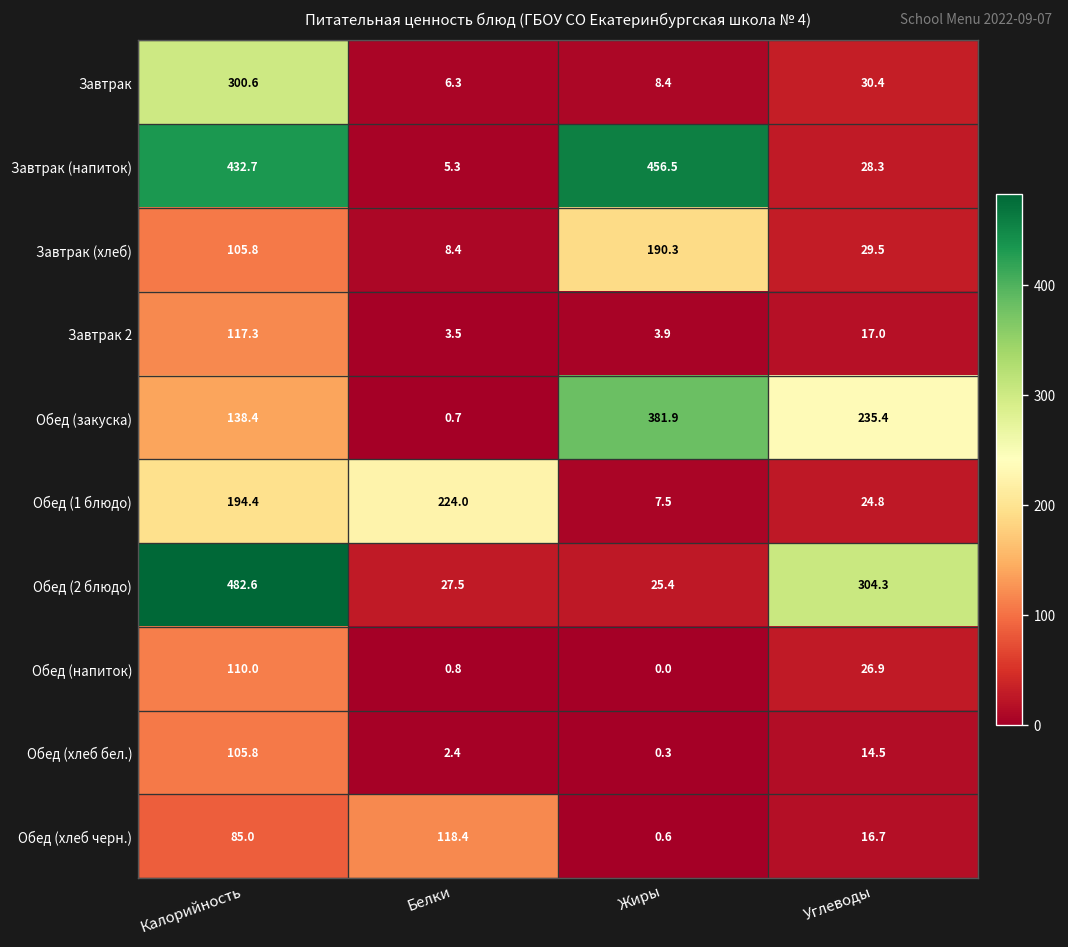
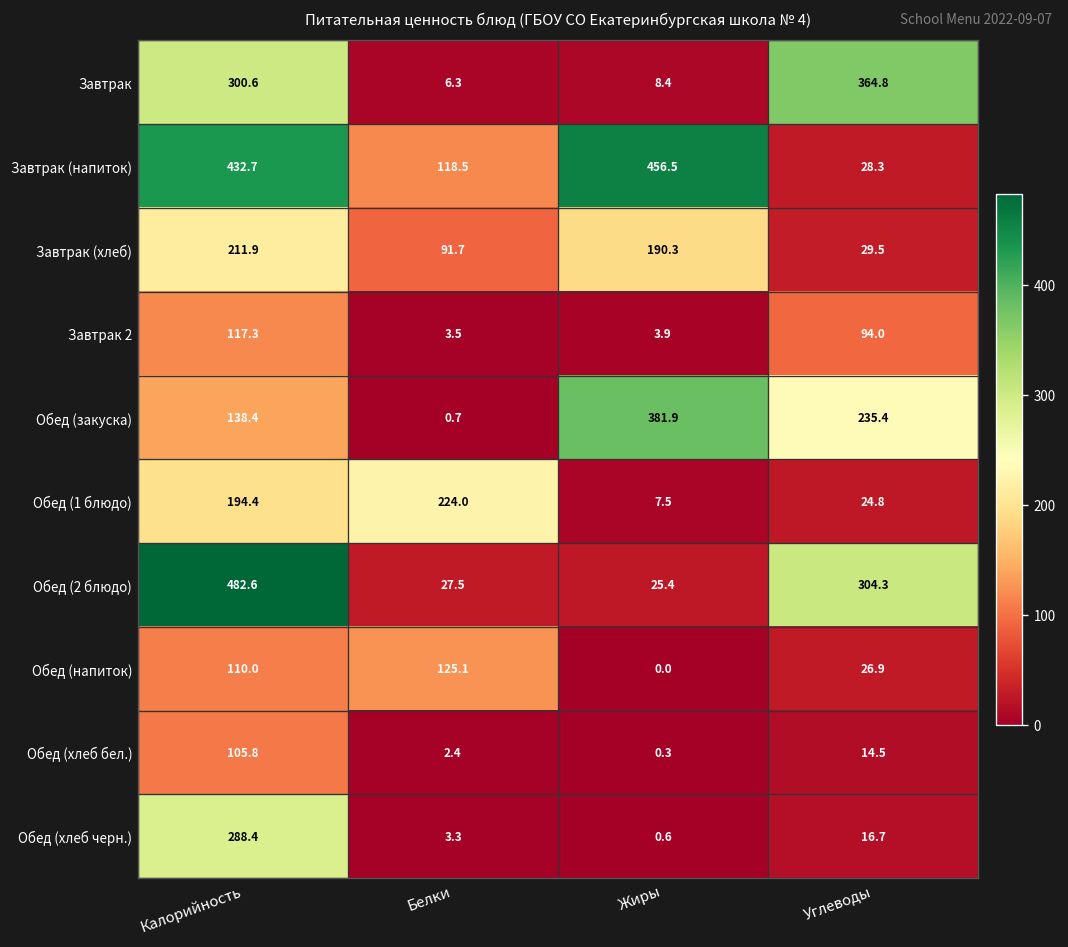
Завтрак, Углеводы: 30.4 -> 364.8
Завтрак (напиток), Белки: 5.3 -> 118.5
Завтрак (хлеб), Калорийность: 105.8 -> 211.9
Завтрак (хлеб), Белки: 8.4 -> 91.7
Завтрак 2, Углеводы: 17.0 -> 94.0
Обед (напиток), Белки: 0.8 -> 125.1
Обед (хлеб черн.), Калорийность: 85.0 -> 288.4
Обед (хлеб черн.), Белки: 118.4 -> 3.3
